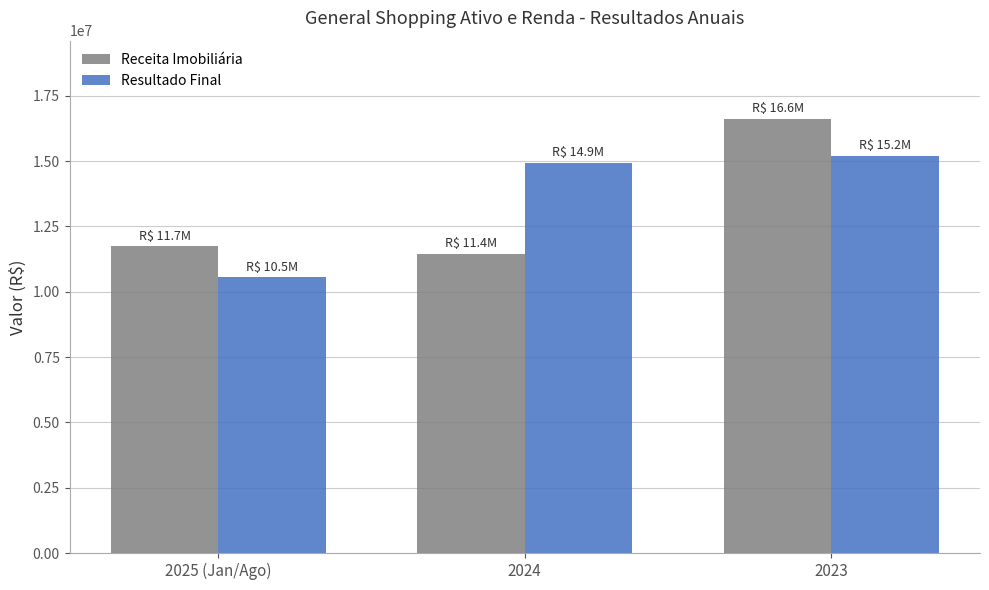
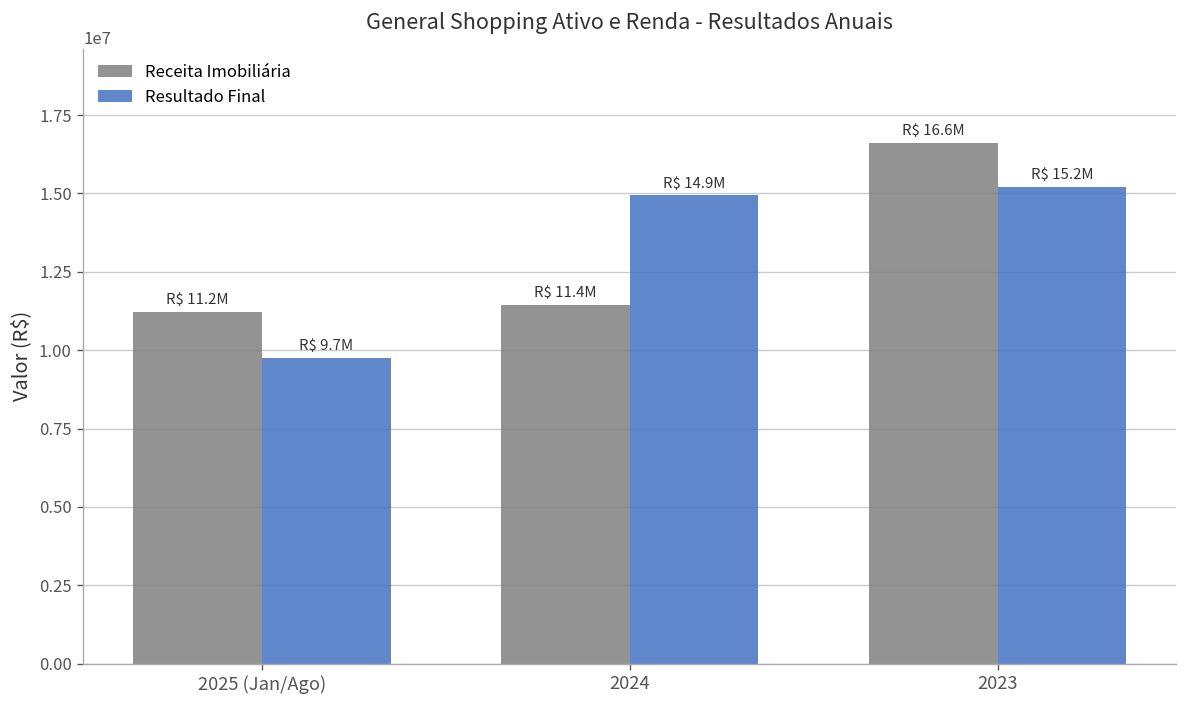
Receita Imobiliária, 2025 (Jan/Ago): 11.7M -> 11.2M
Resultado Final, 2025 (Jan/Ago): 10.5M -> 9.7M
